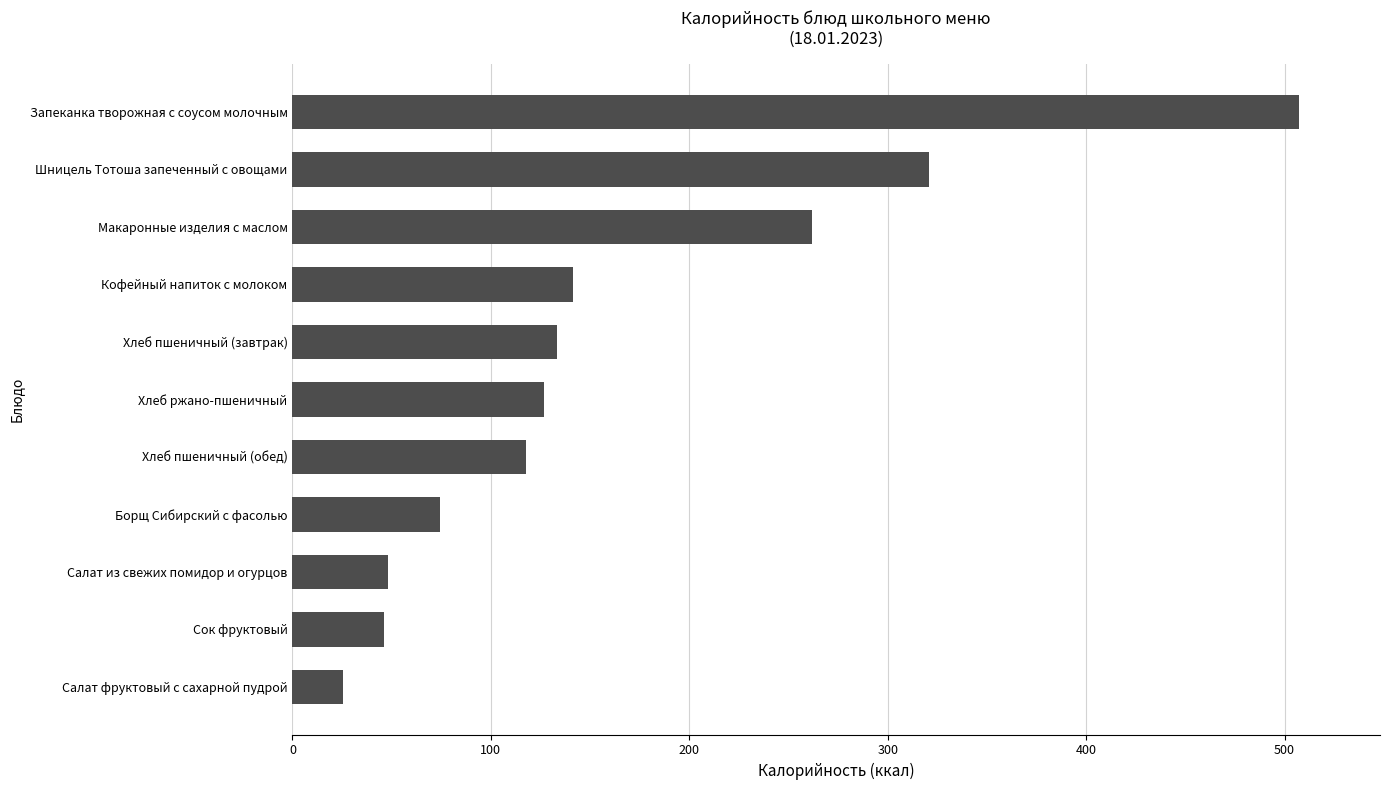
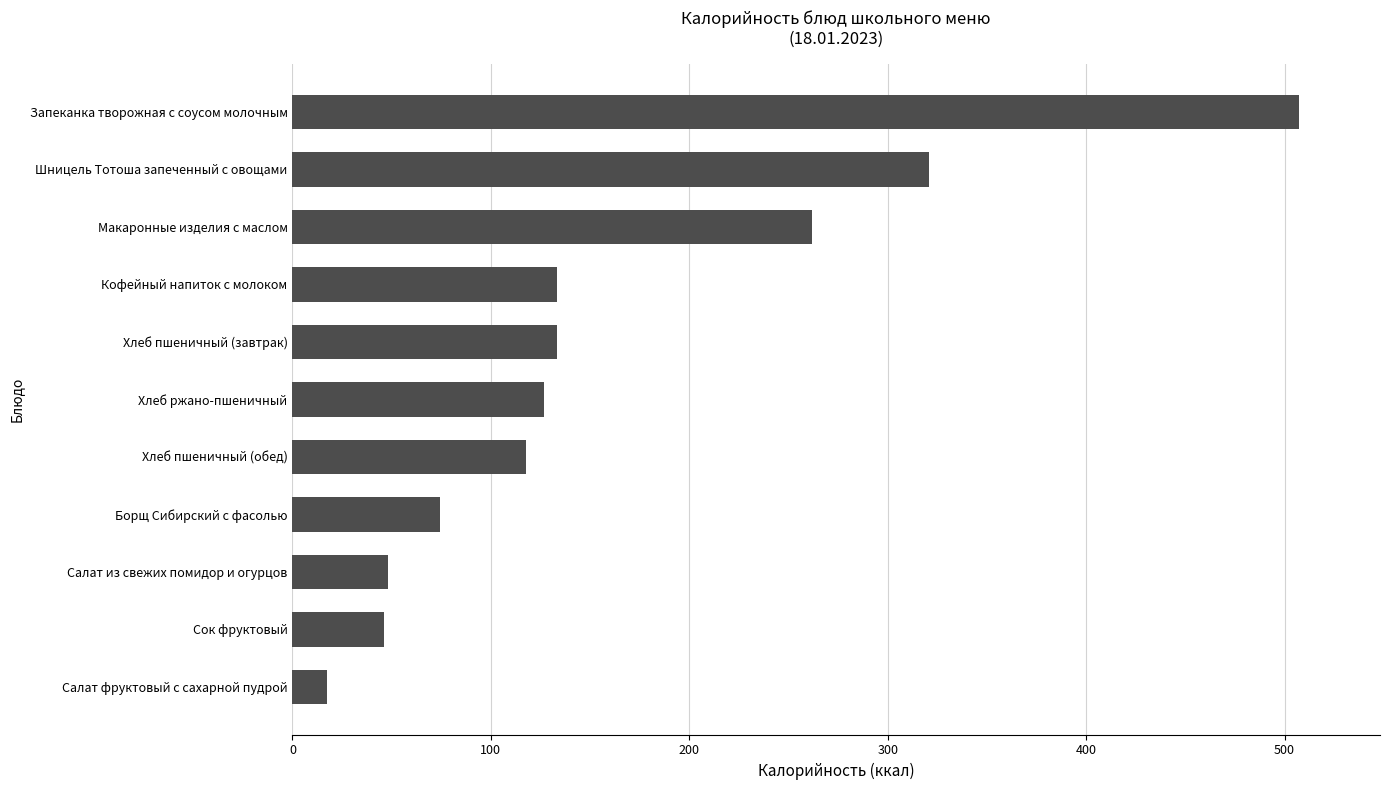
Кофейный напиток с молоком: 141 -> 134
Салат фруктовый с сахарной пудрой: 26 -> 18
